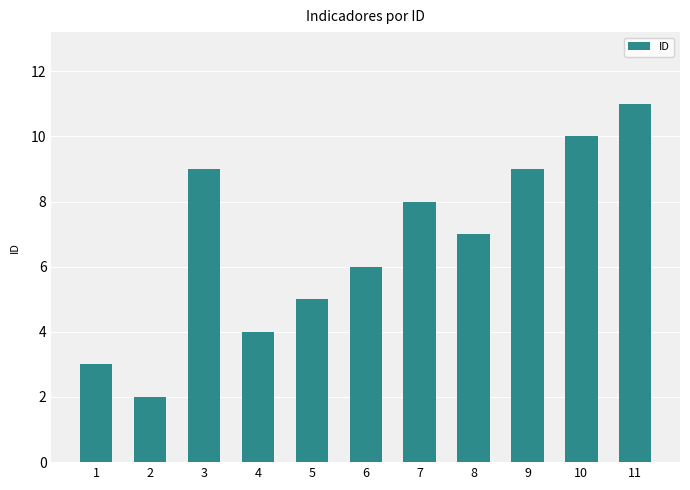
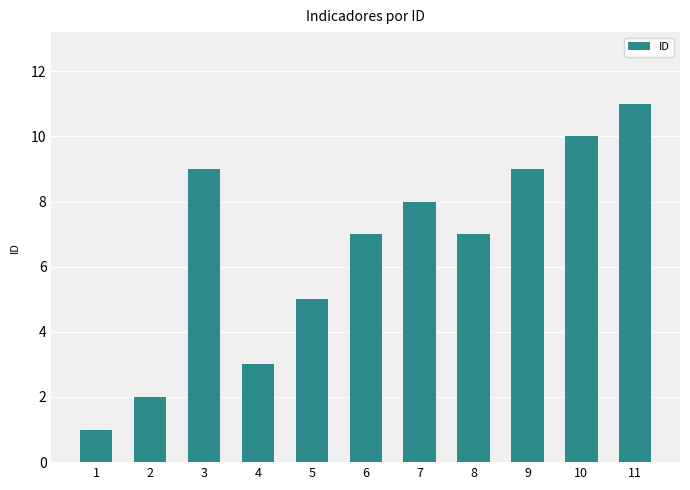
1: 3 -> 1
4: 4 -> 3
6: 6 -> 7
